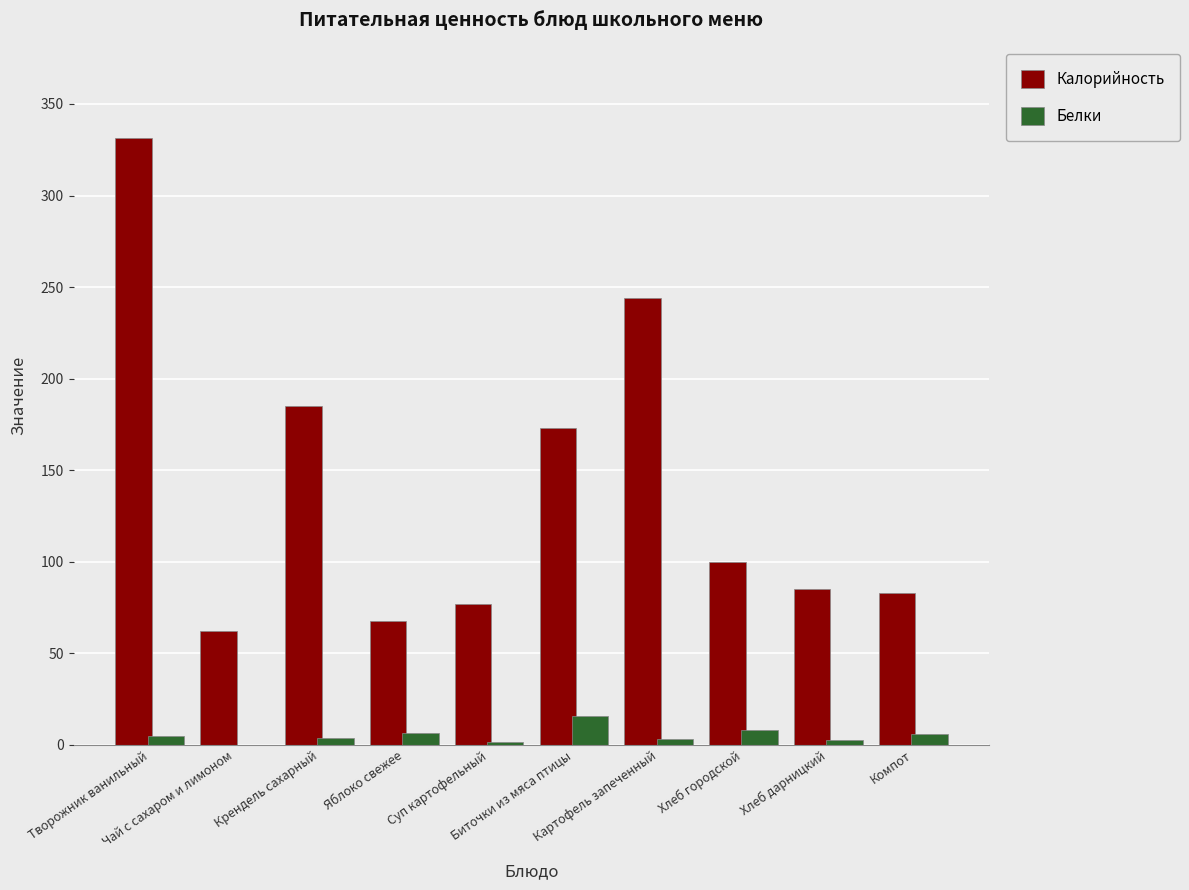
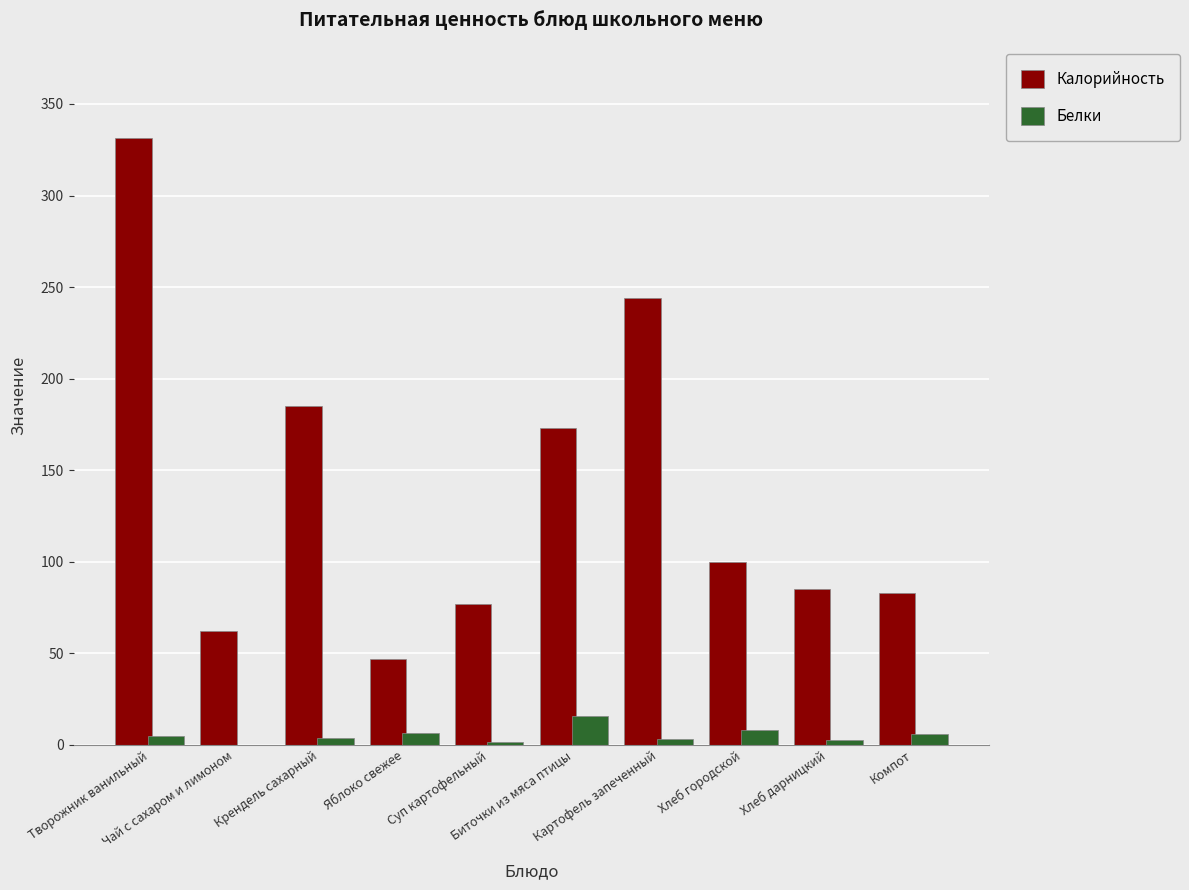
Калорийность, Яблоко свежее: 67 -> 47
